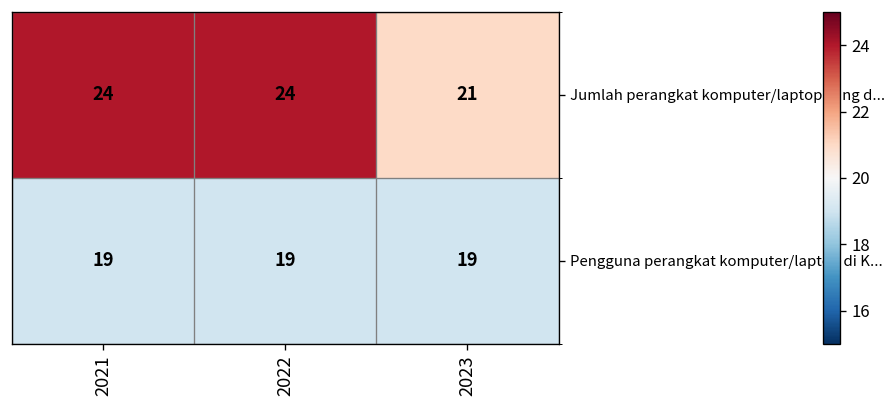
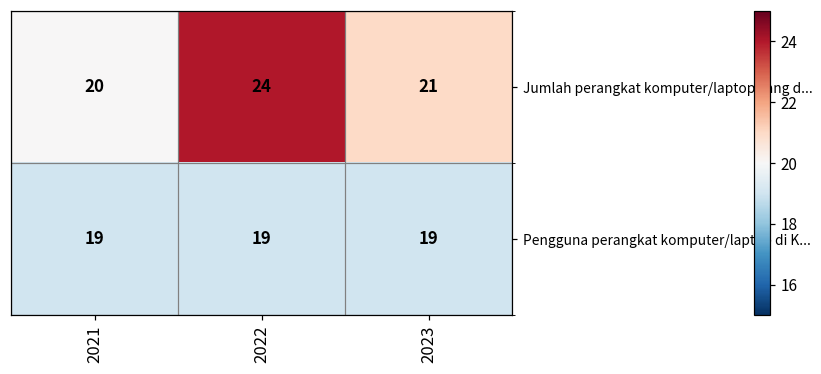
Jumlah perangkat komputer/laptop yang d..., 2021: 24 -> 20
